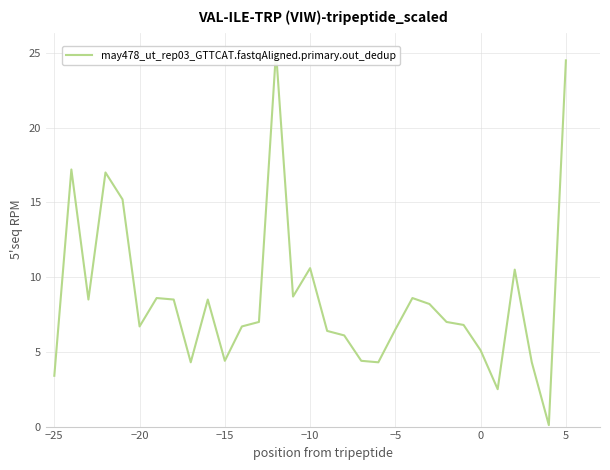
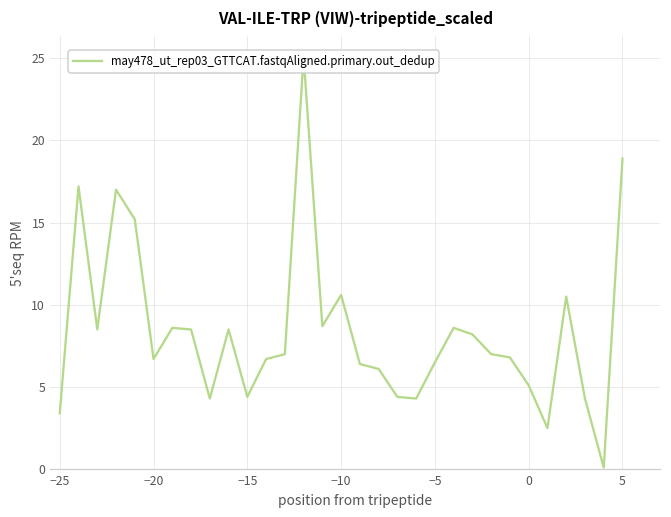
5: 24.5 -> 18.9
